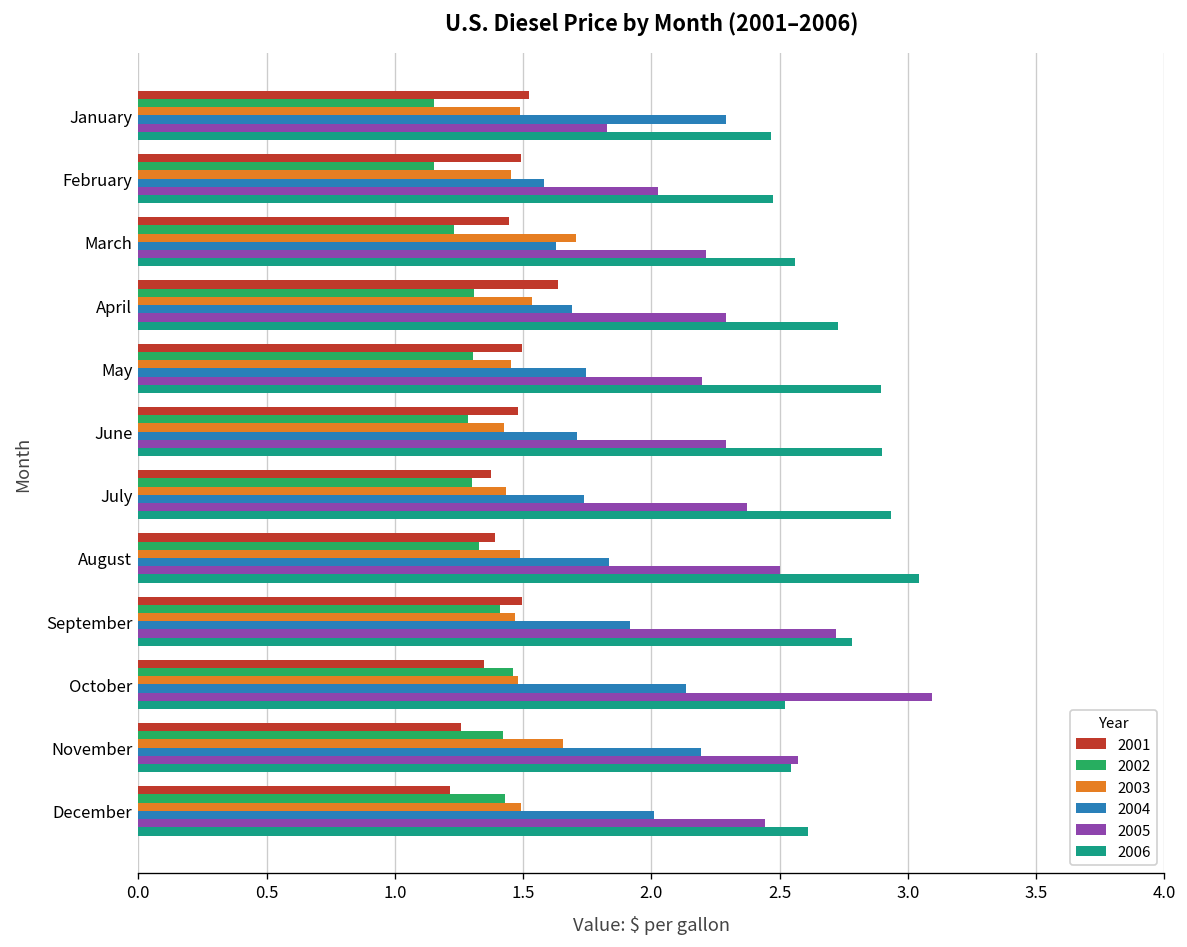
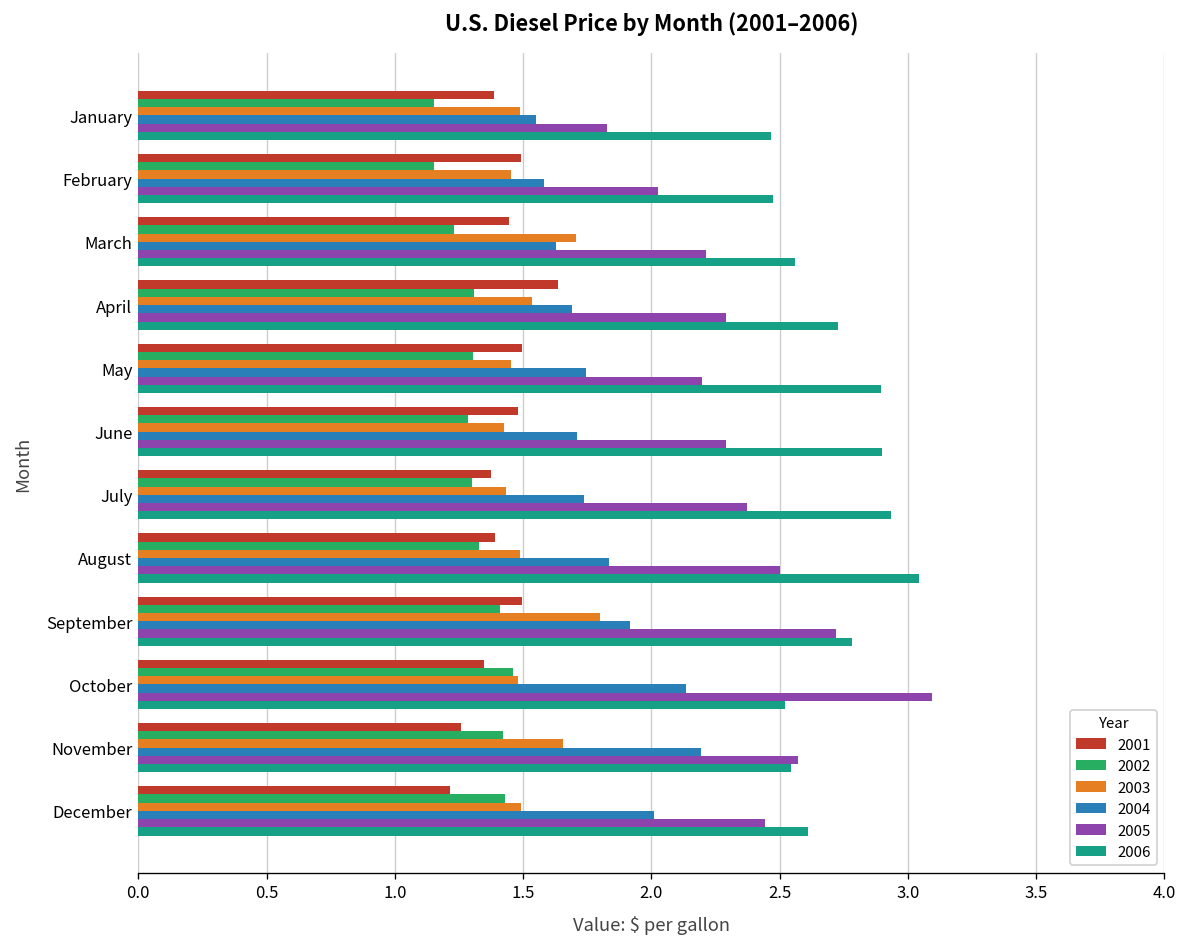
2001, January: 1.52 -> 1.39
2004, January: 2.29 -> 1.55
2003, September: 1.47 -> 1.80
